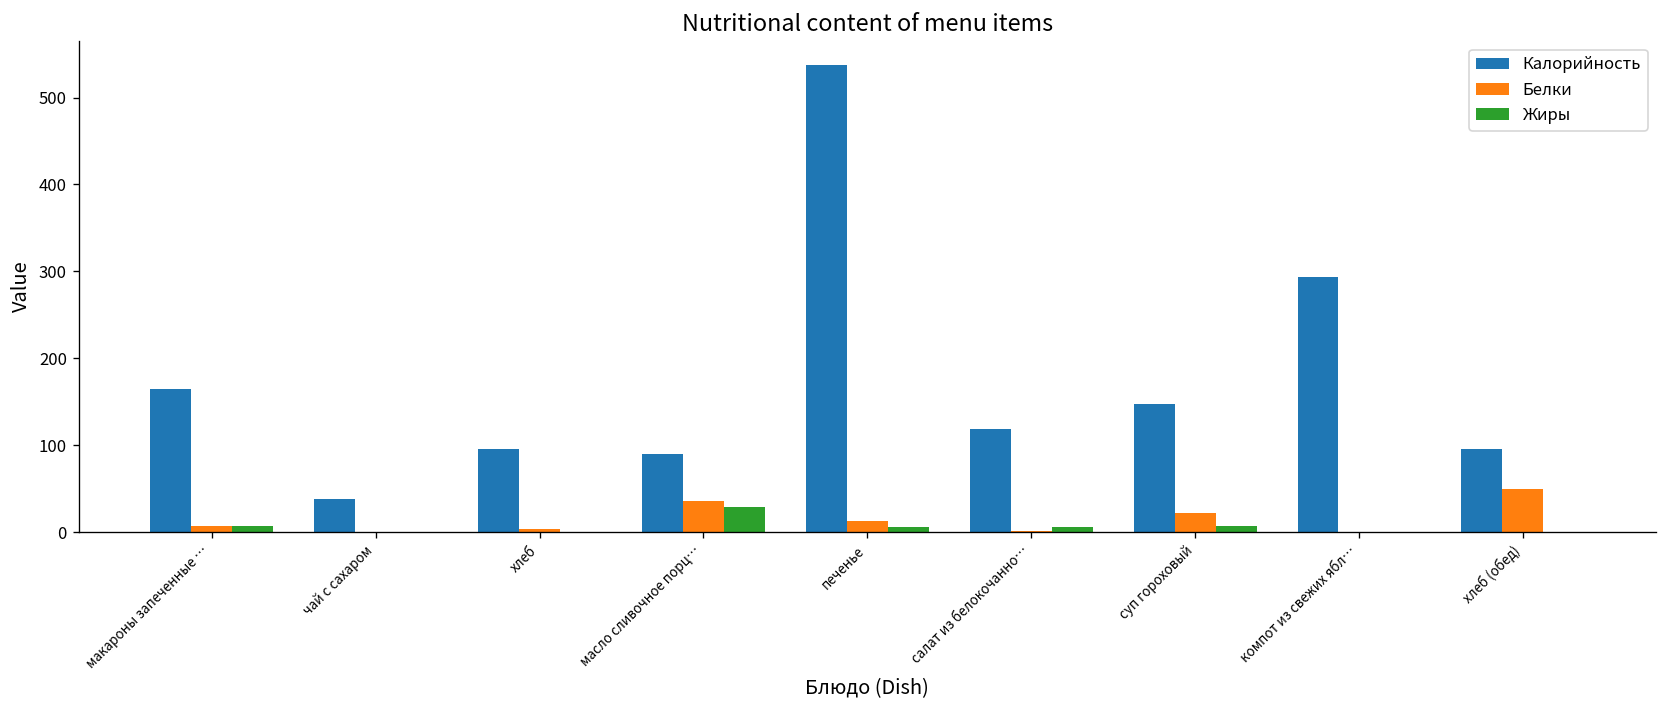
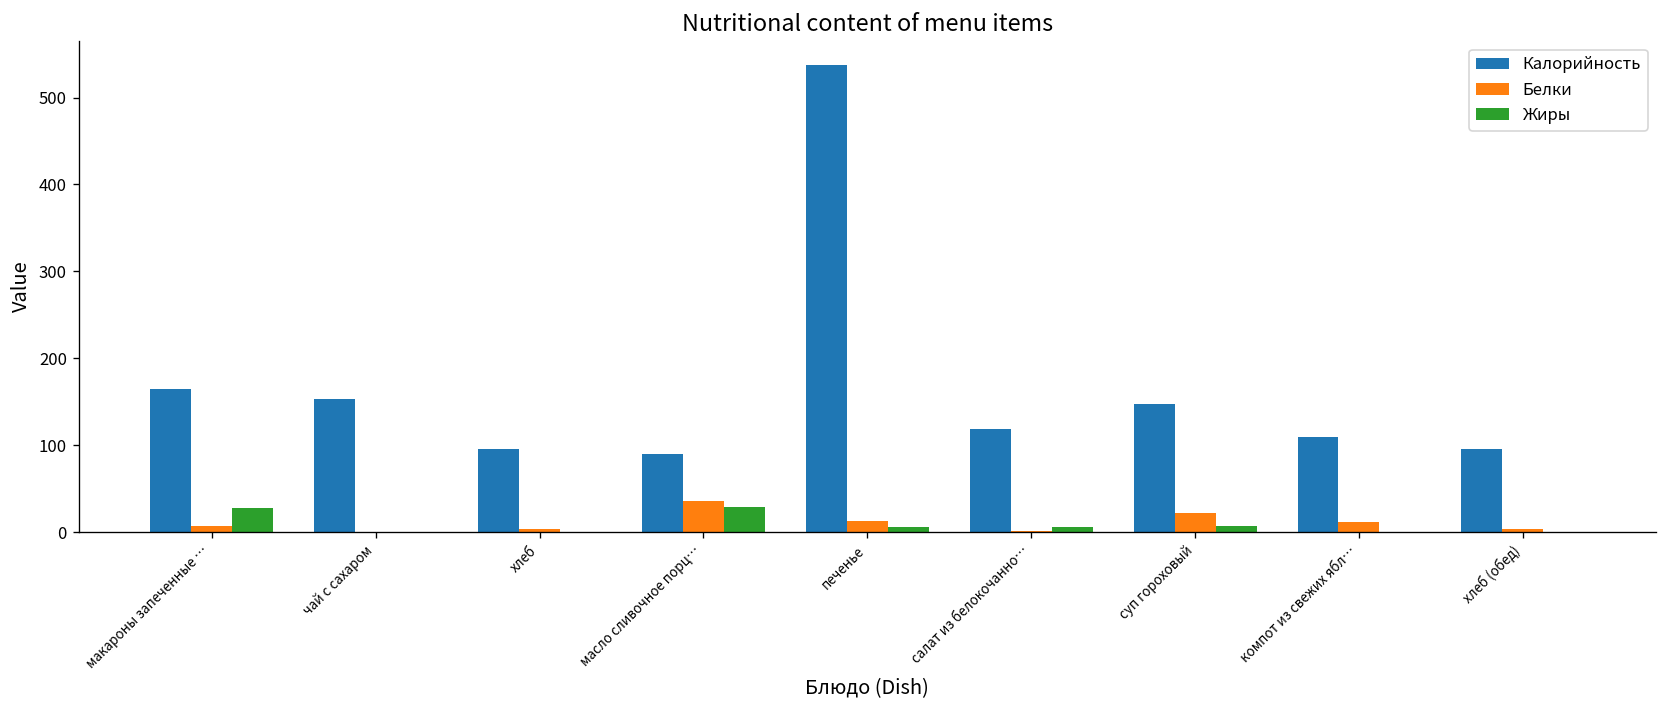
Жиры, макароны запеченные …: 10 -> 30
Калорийность, чай с сахаром: 40 -> 150
Калорийность, компот из свежих ябл…: 290 -> 110
Белки, компот из свежих ябл…: 0 -> 10
Белки, хлеб (обед): 50 -> 0
